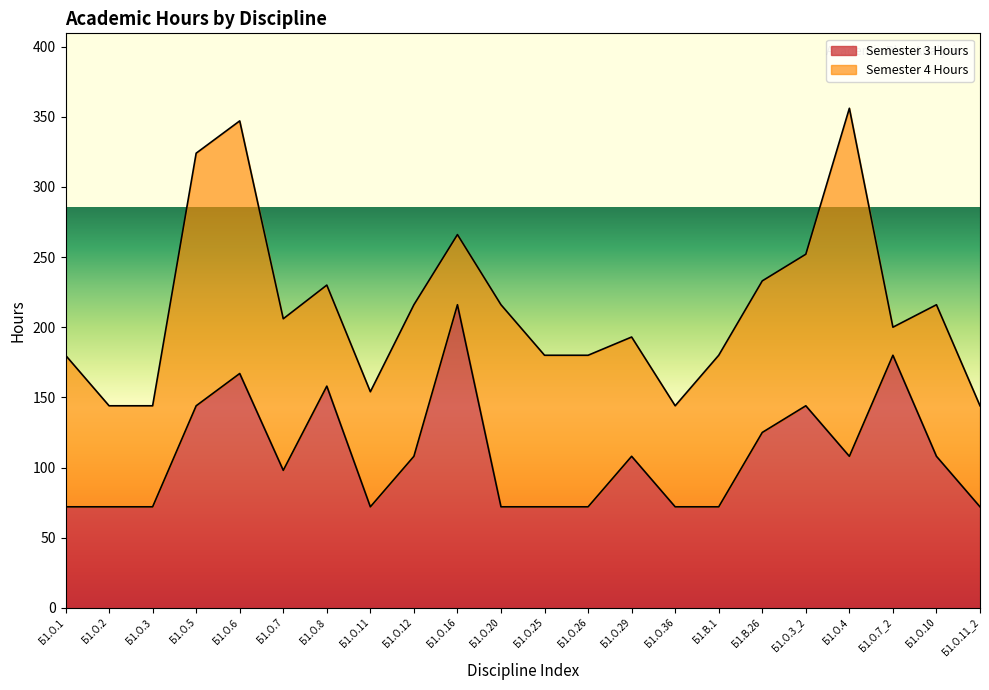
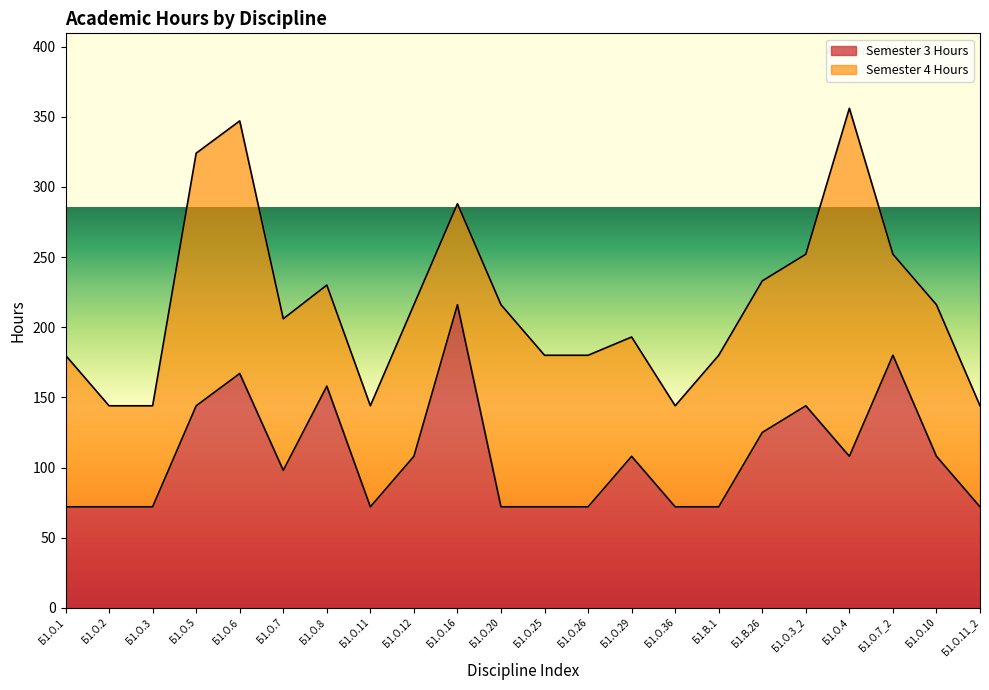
Semester 4 Hours, Б1.О.11: 82 -> 72
Semester 4 Hours, Б1.О.16: 50 -> 72
Semester 4 Hours, Б1.О.7_2: 20 -> 72
